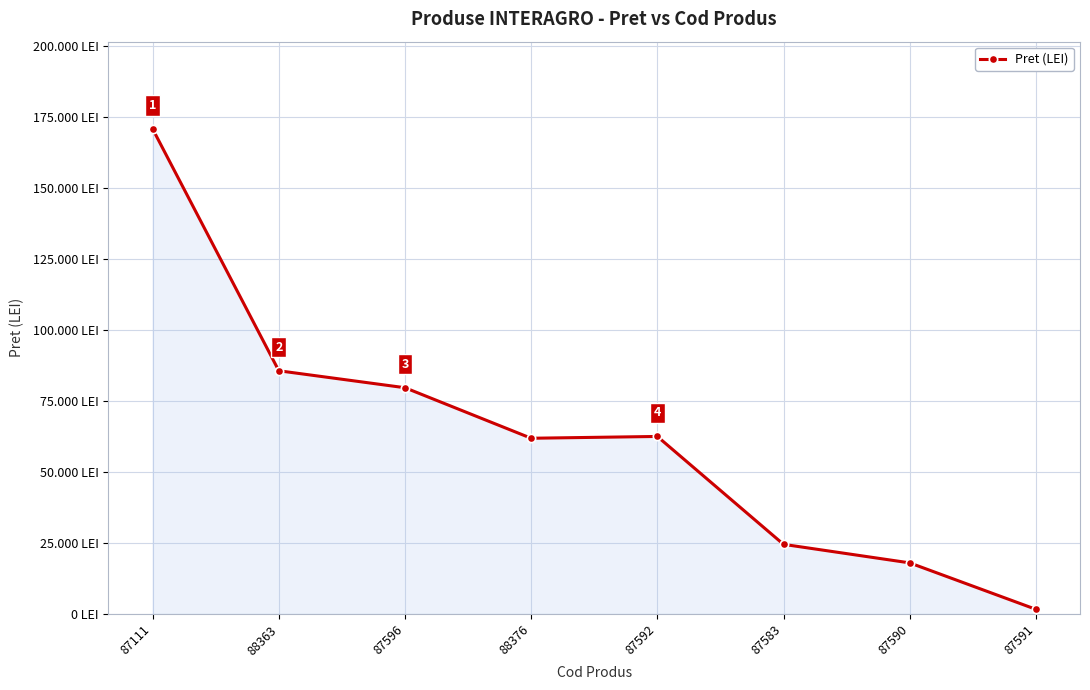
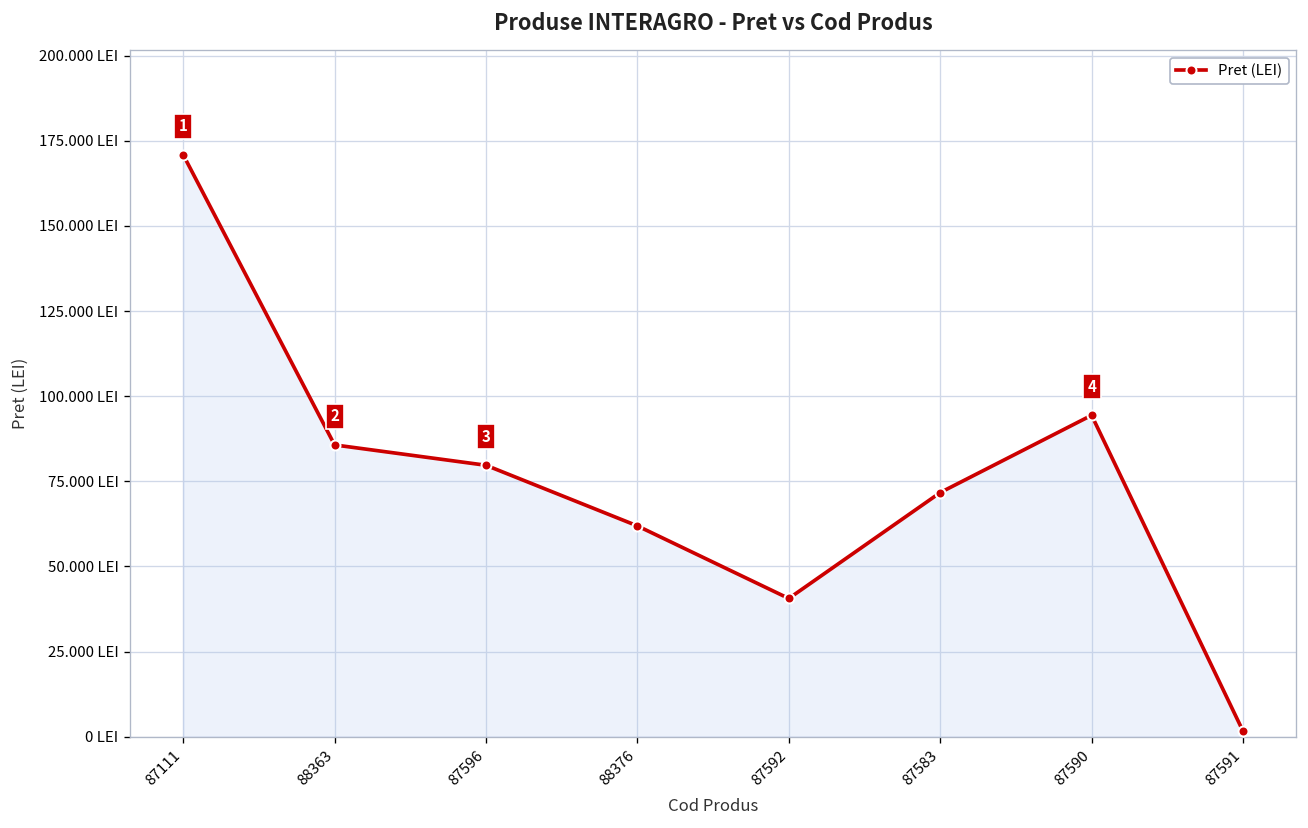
87592: 63 LEI -> 41 LEI
87583: 25 LEI -> 72 LEI
87590: 18 LEI -> 94 LEI
